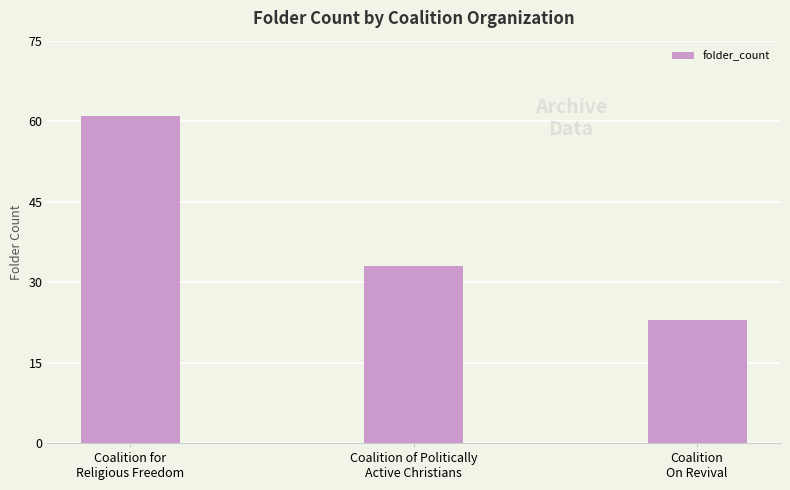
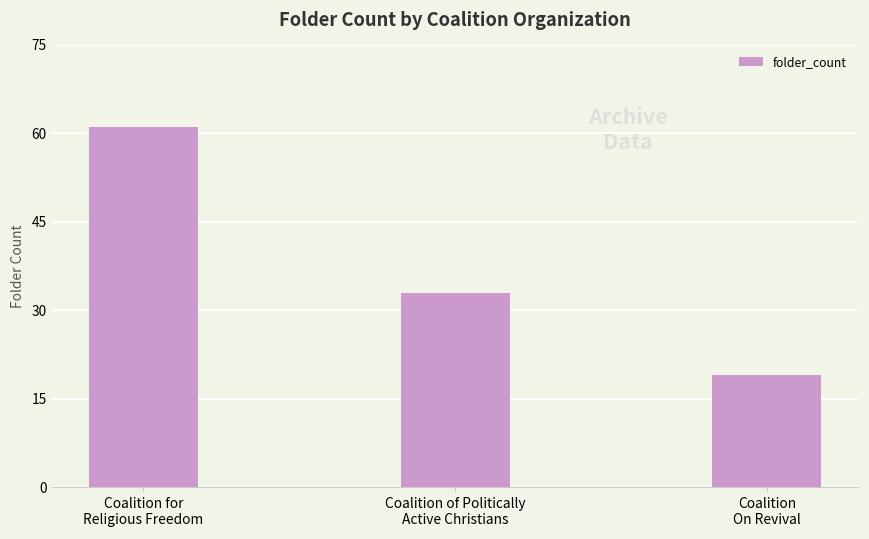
Coalition On Revival: 23 -> 19
